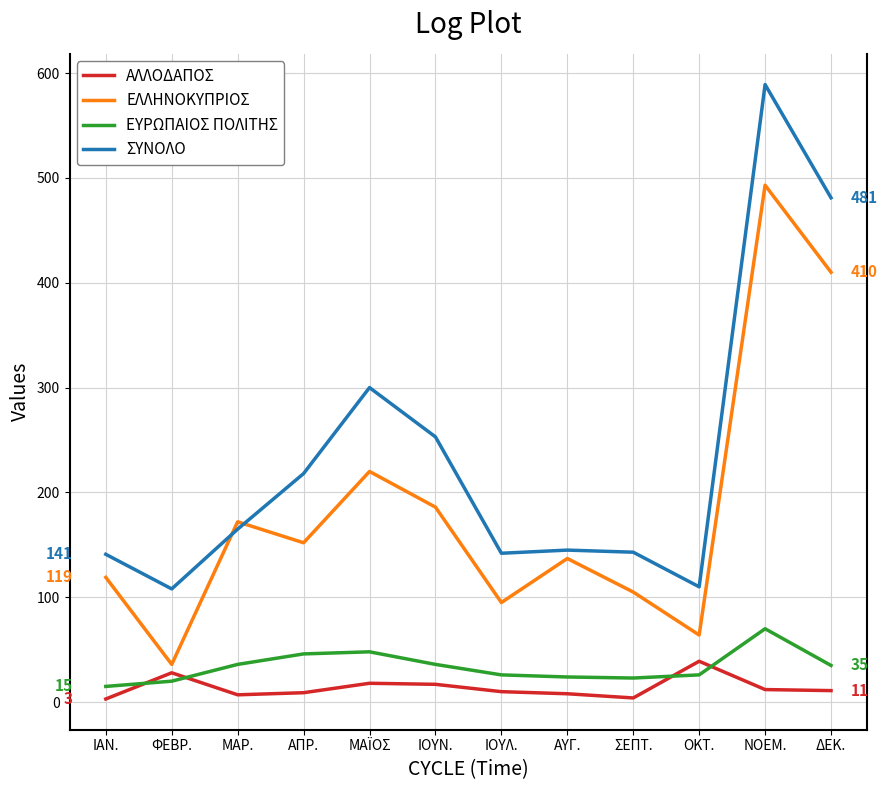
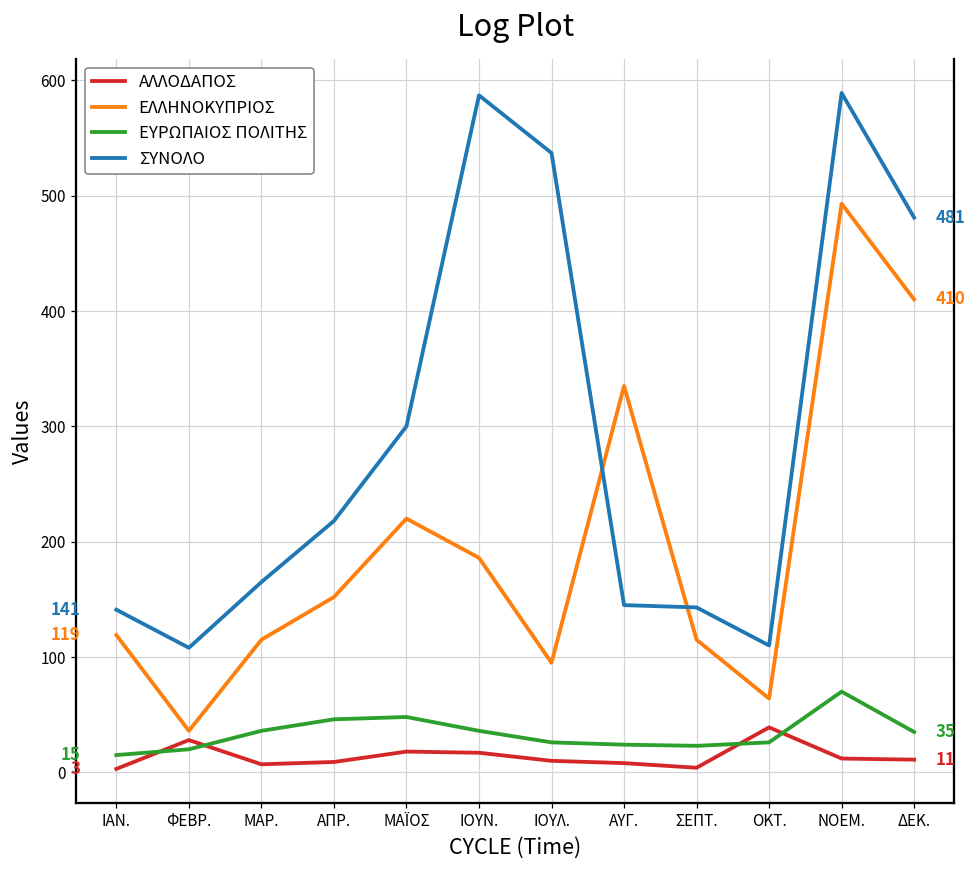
ΕΛΛΗΝΟΚΥΠΡΙΟΣ, ΜΑΡ.: 172 -> 115
ΣΥΝΟΛΟ, ΙΟΥΝ.: 253 -> 587
ΣΥΝΟΛΟ, ΙΟΥΛ.: 142 -> 537
ΕΛΛΗΝΟΚΥΠΡΙΟΣ, ΑΥΓ.: 137 -> 335
ΕΛΛΗΝΟΚΥΠΡΙΟΣ, ΣΕΠΤ.: 105 -> 115
